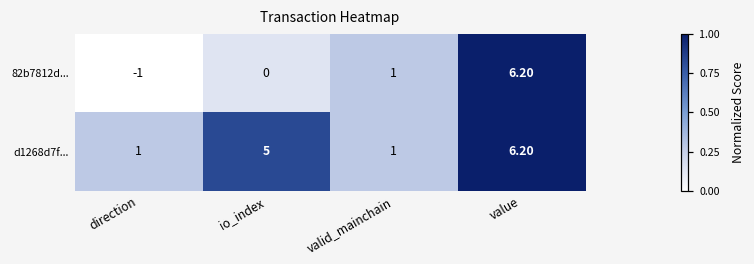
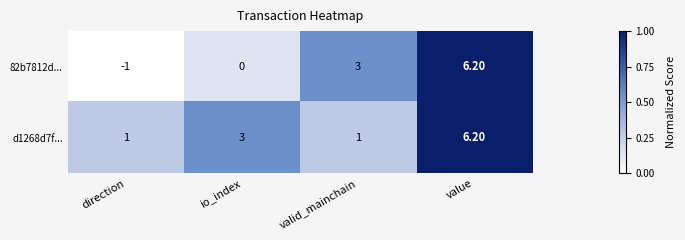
82b7812d..., valid_mainchain: 1 -> 3
d1268d7f..., io_index: 5 -> 3
